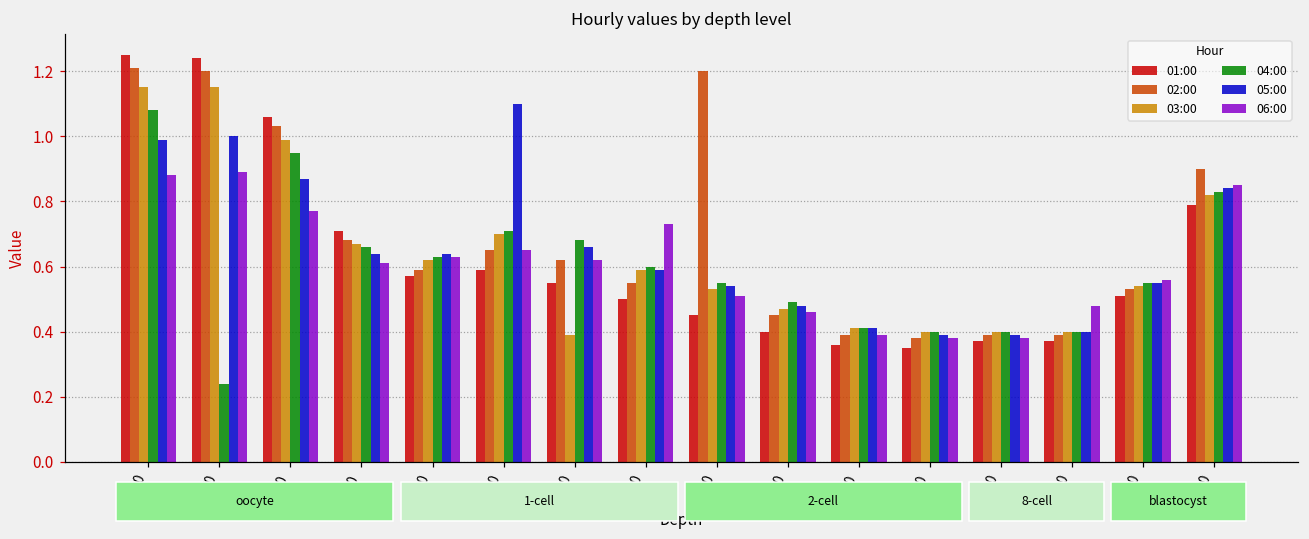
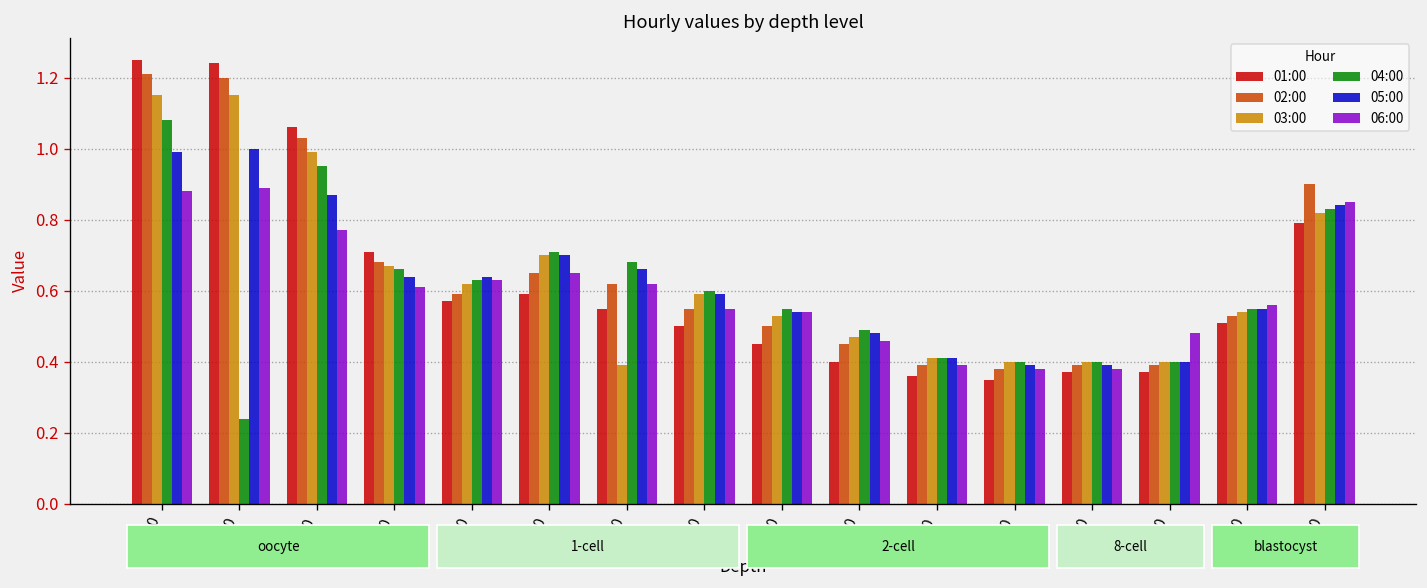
05:00, 300: 1.1 -> 0.7
06:00, 500: 0.73 -> 0.55
02:00, 600: 1.2 -> 0.5
06:00, 600: 0.51 -> 0.54
